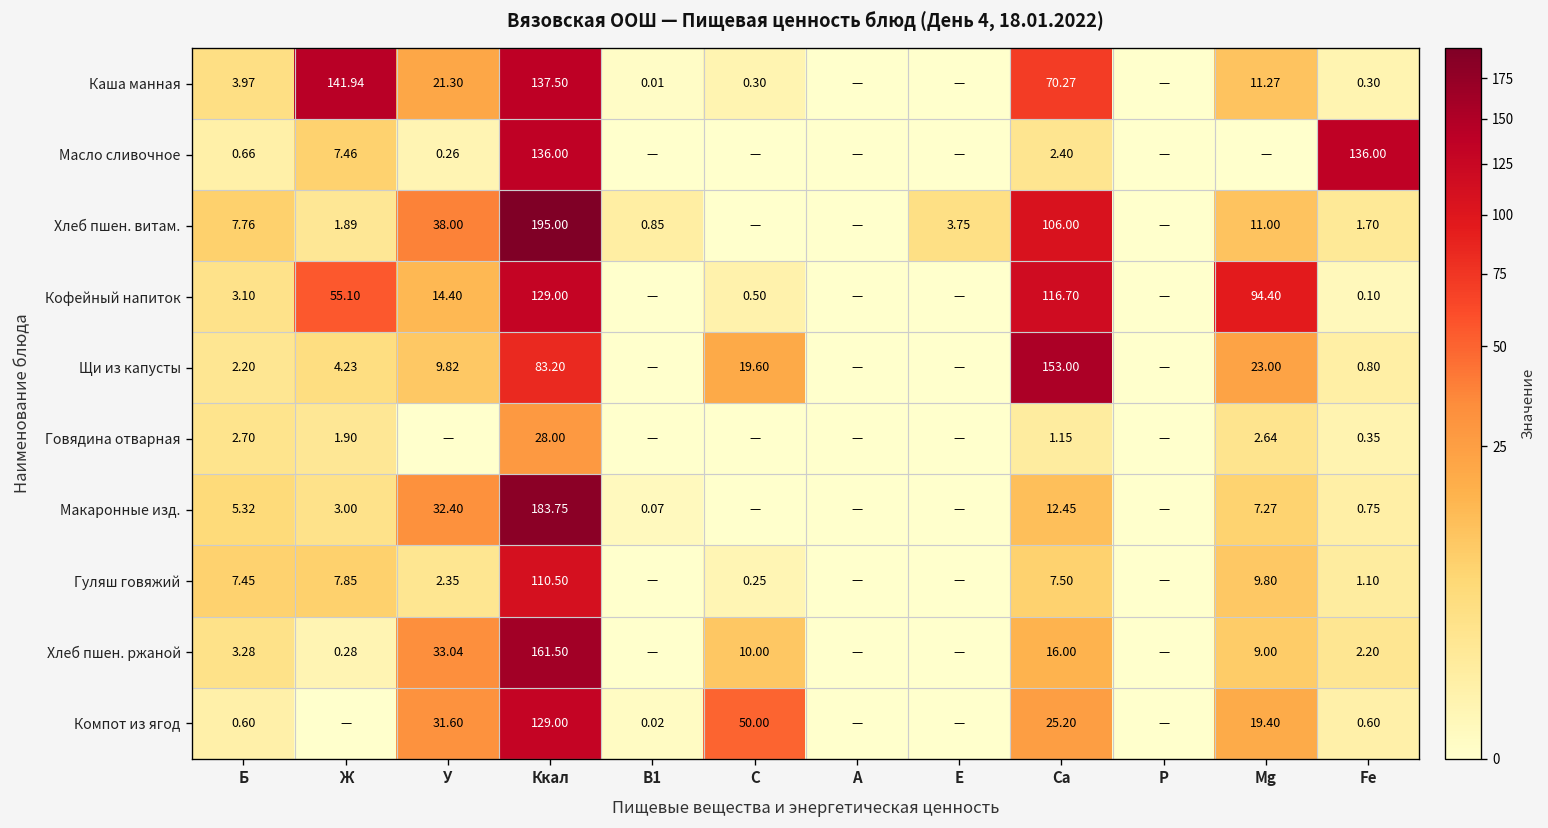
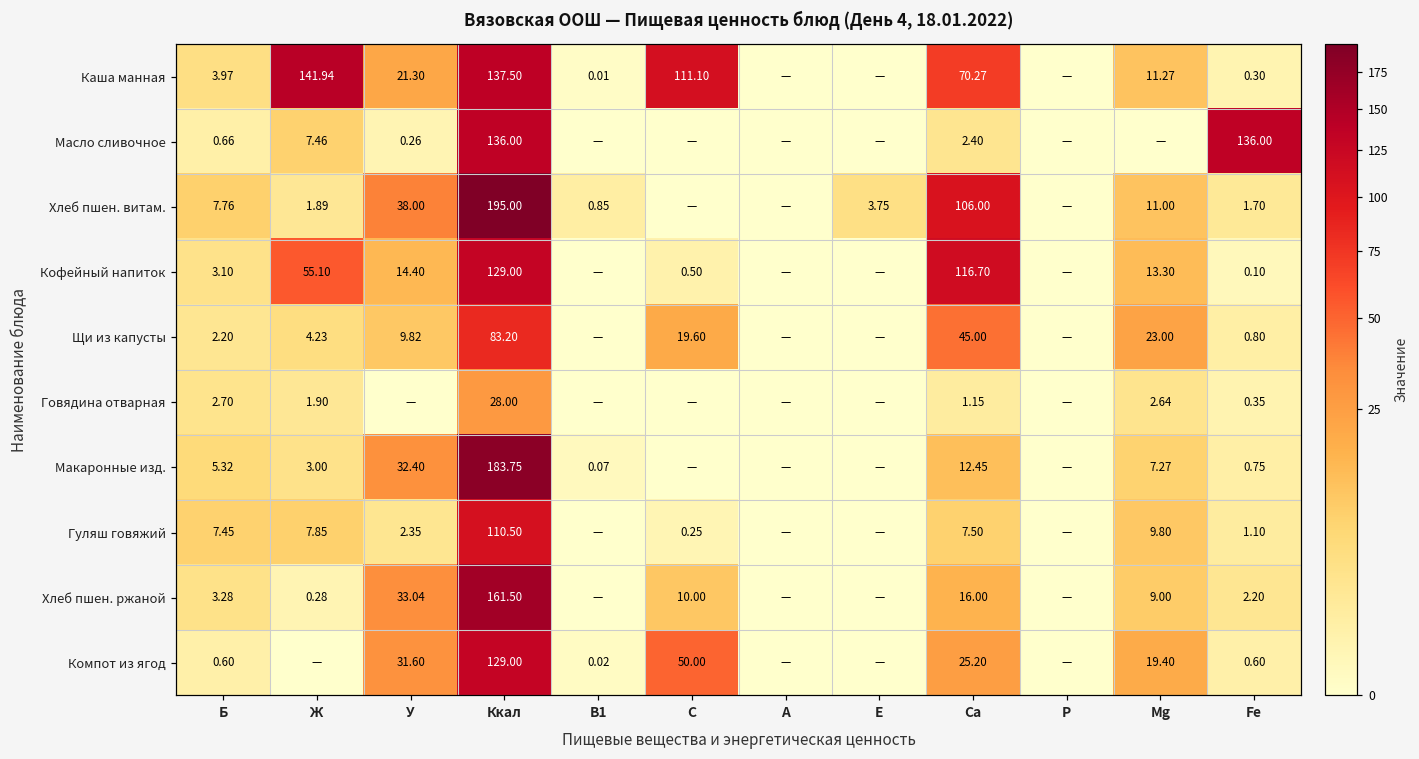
Каша манная, С: 0.30 -> 111.10
Кофейный напиток, Mg: 94.40 -> 13.30
Щи из капусты, Ca: 153.00 -> 45.00
